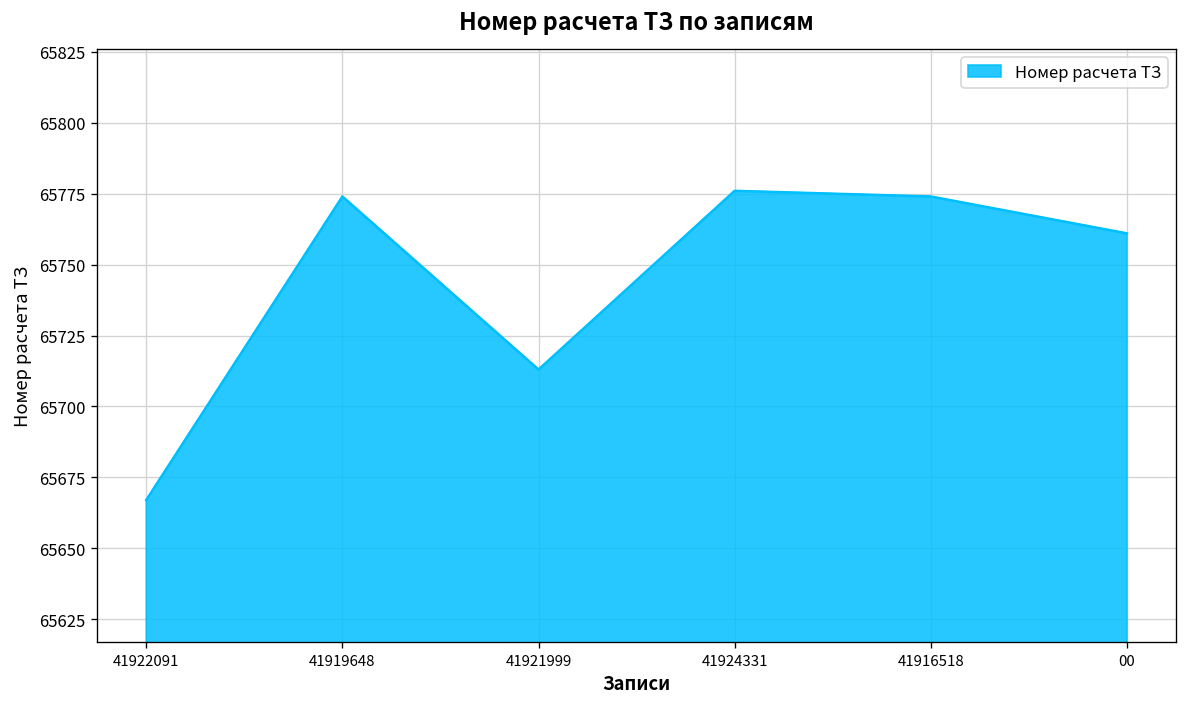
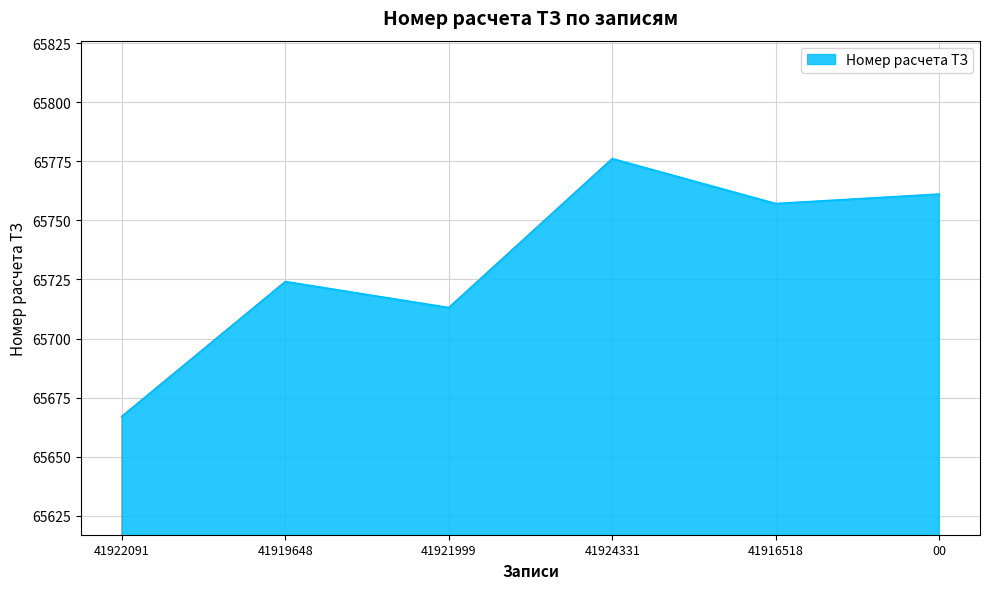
41919648: 65774 -> 65724
41916518: 65774 -> 65757
